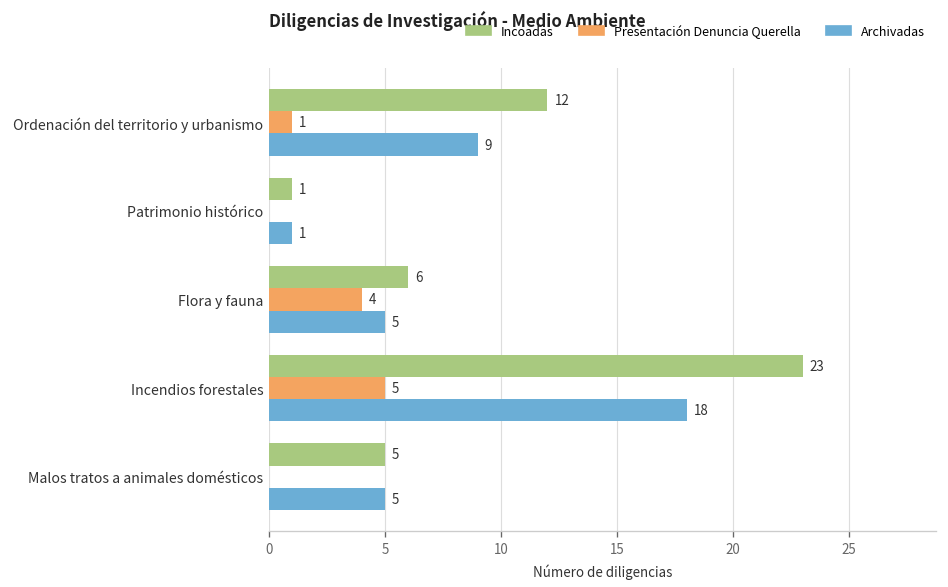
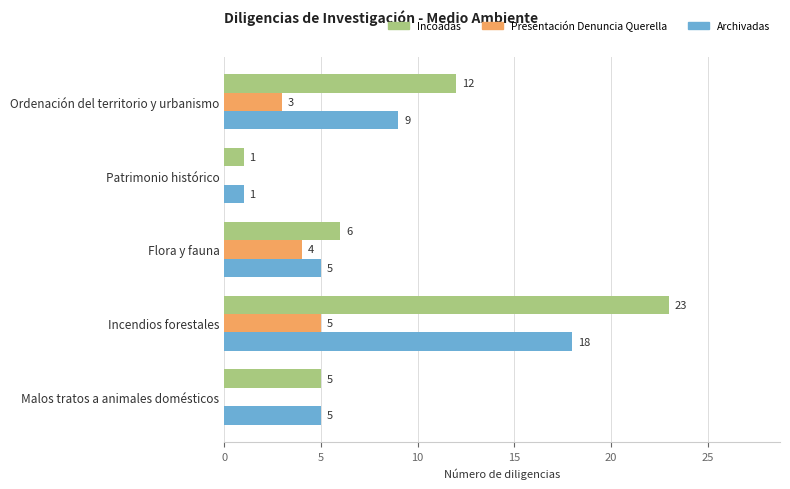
Presentación Denuncia Querella, Ordenación del territorio y urbanismo: 1 -> 3
